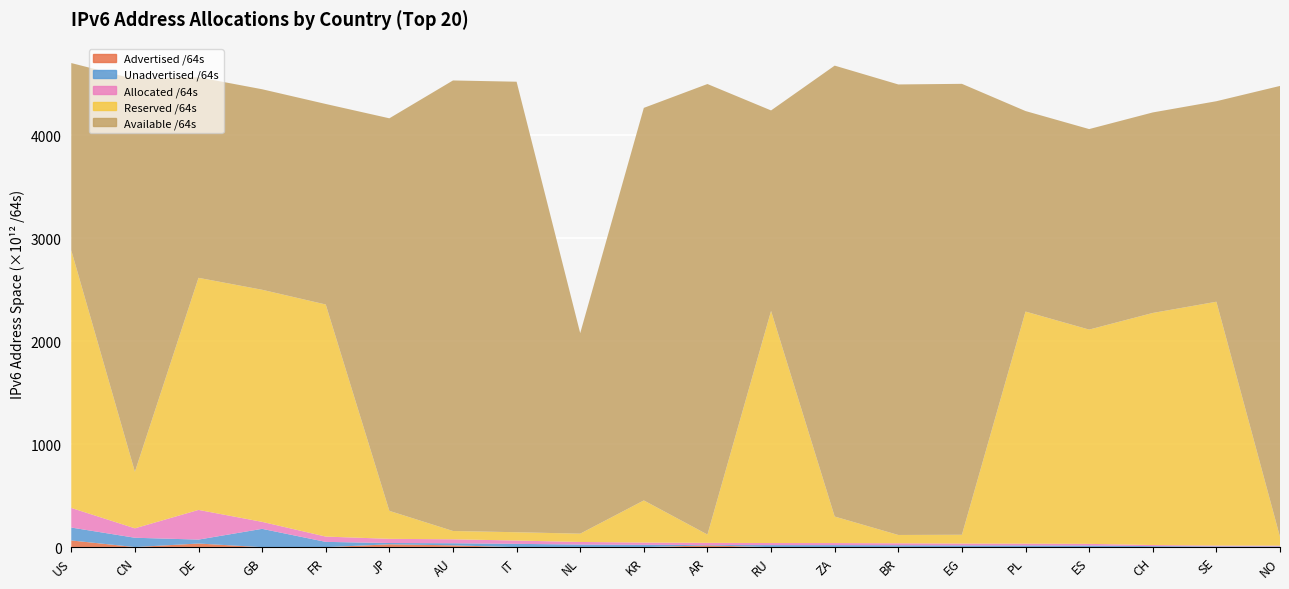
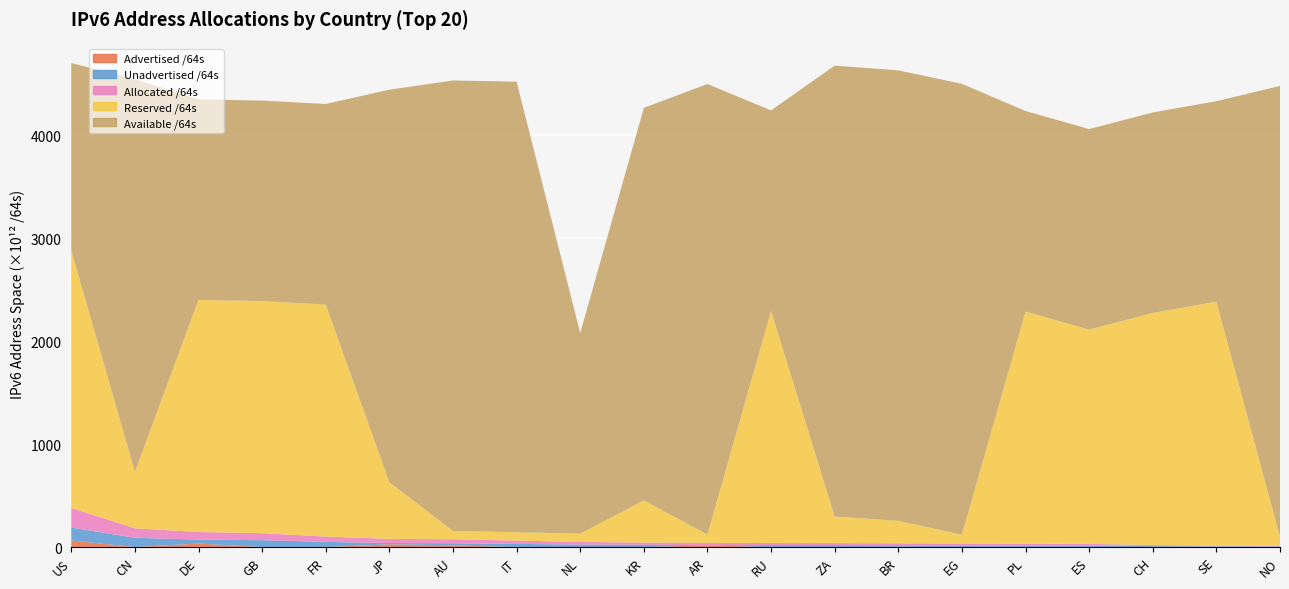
Allocated /64s, DE: 290 -> 70
Unadvertised /64s, GB: 180 -> 70
Reserved /64s, JP: 270 -> 550
Reserved /64s, BR: 80 -> 220
